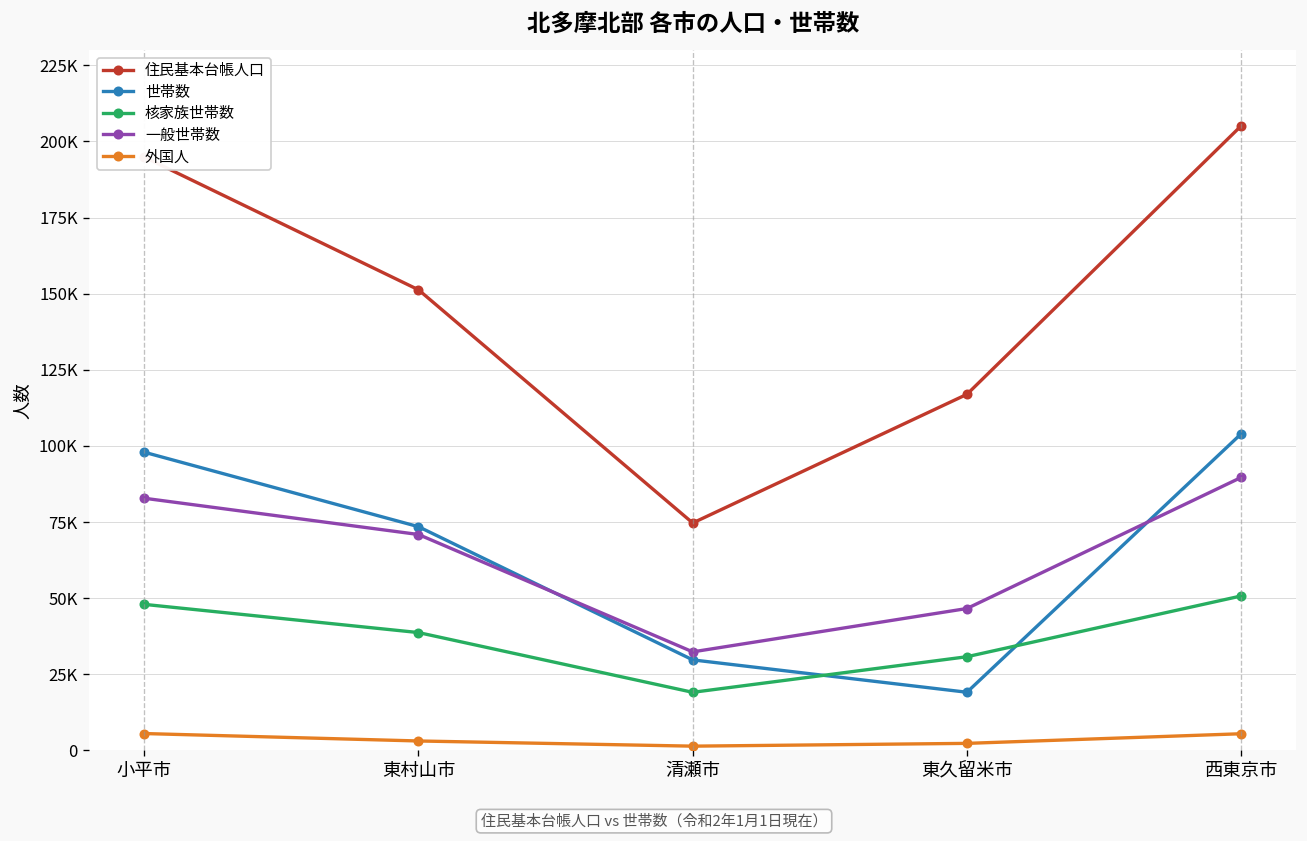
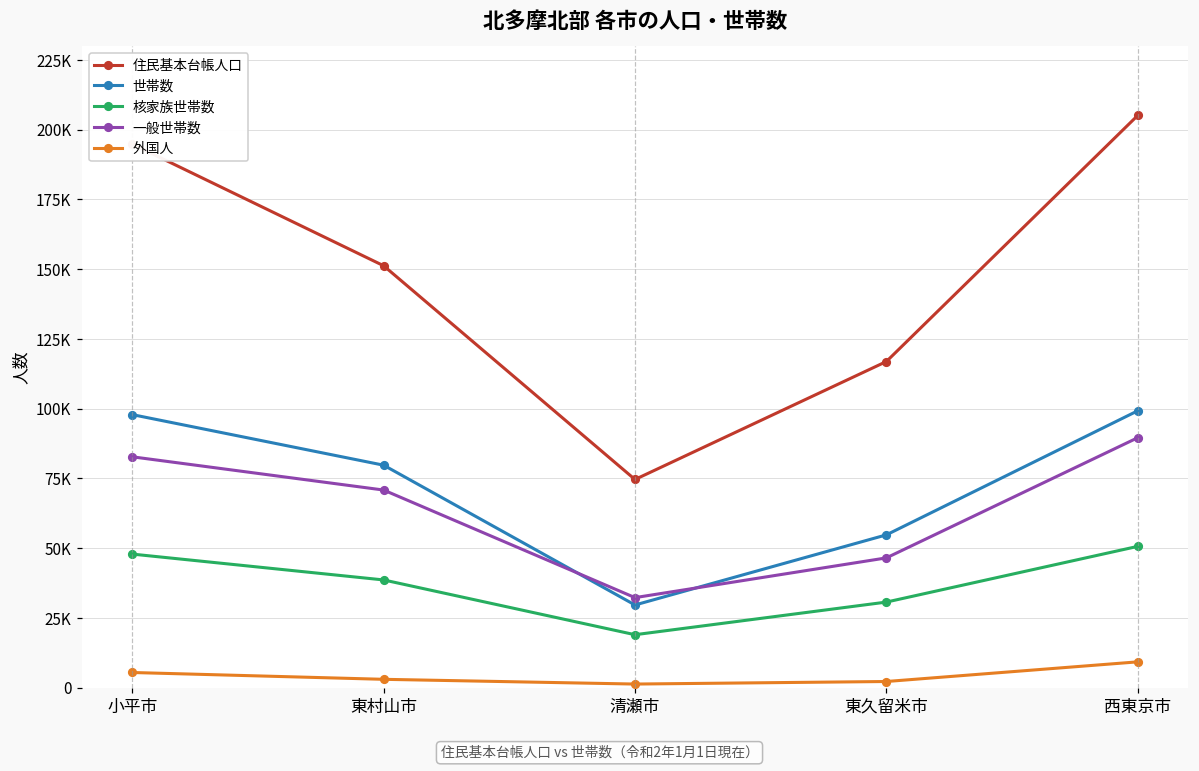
世帯数, 東村山市: 73000 -> 80000
世帯数, 東久留米市: 19000 -> 55000
世帯数, 西東京市: 104000 -> 99000
外国人, 西東京市: 5000 -> 9000
